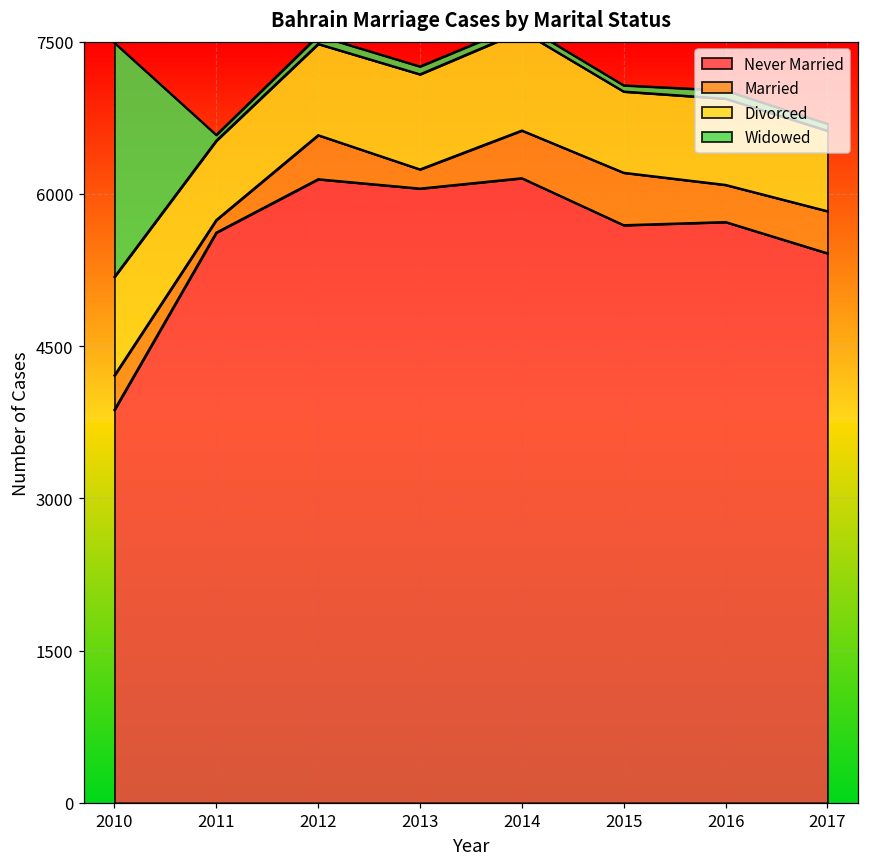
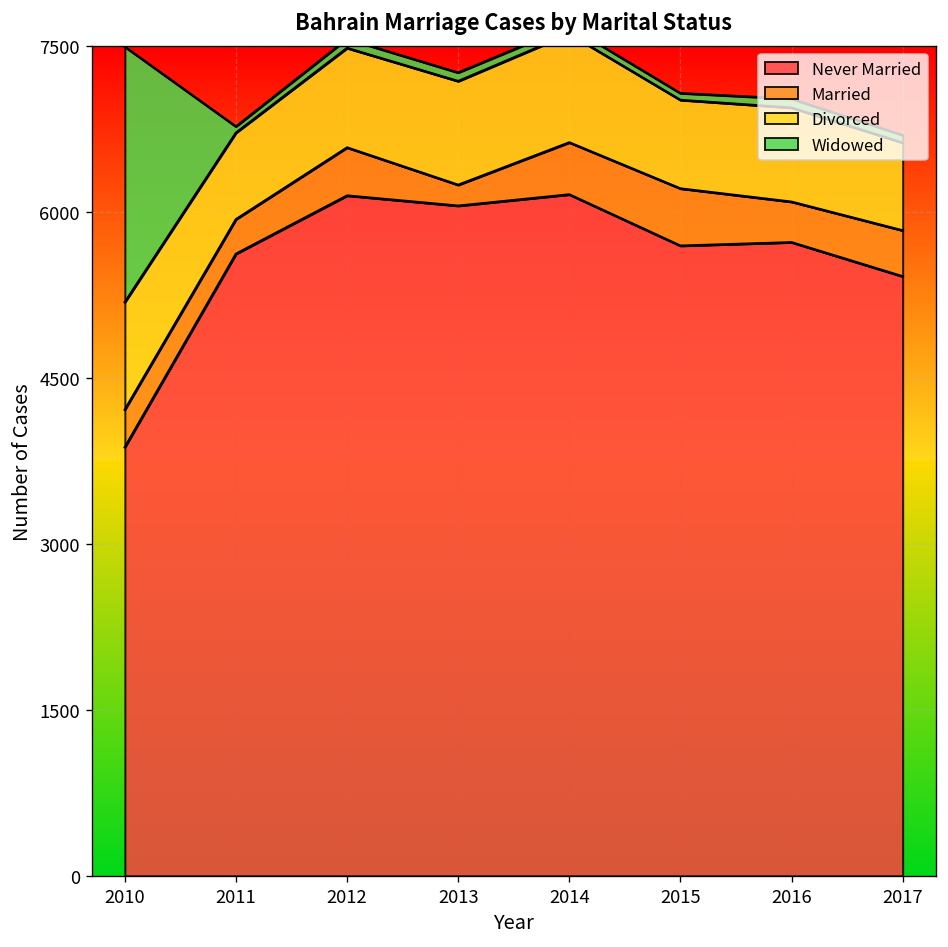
Married, 2011: 100 -> 300
